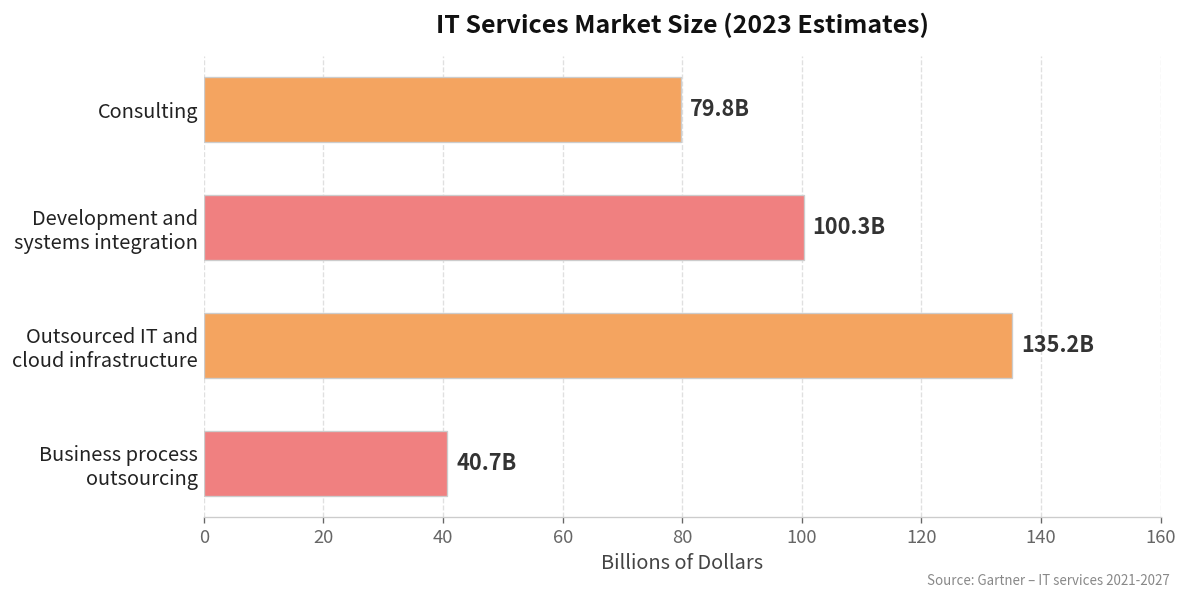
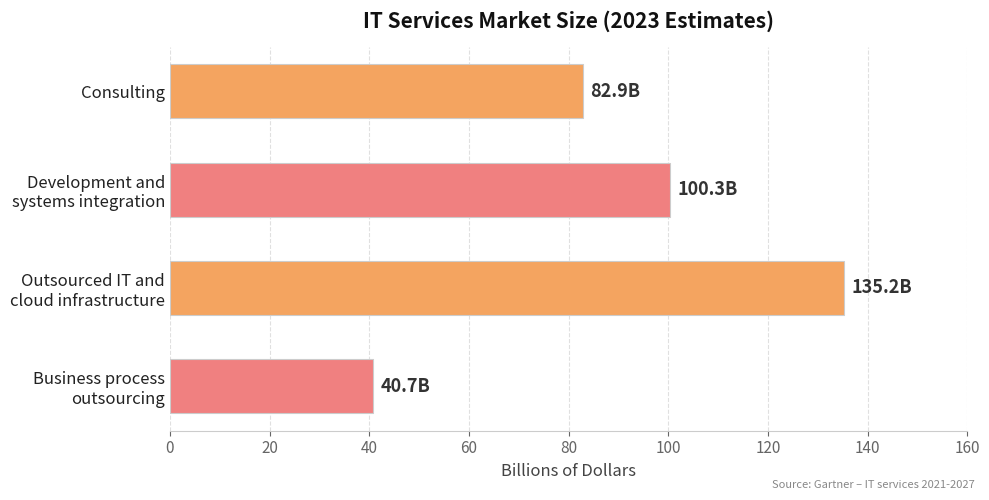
Consulting: 79.8B -> 82.9B
